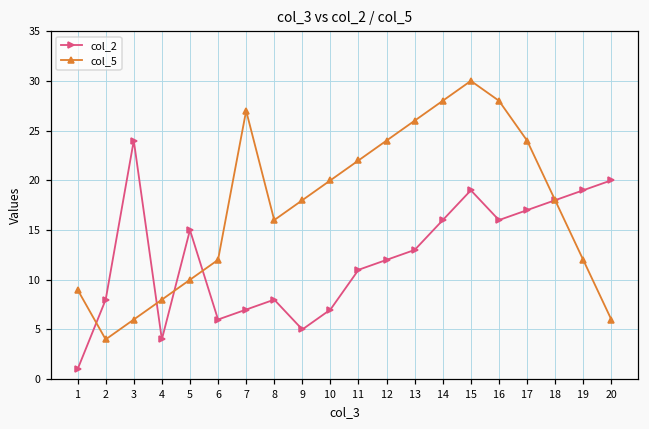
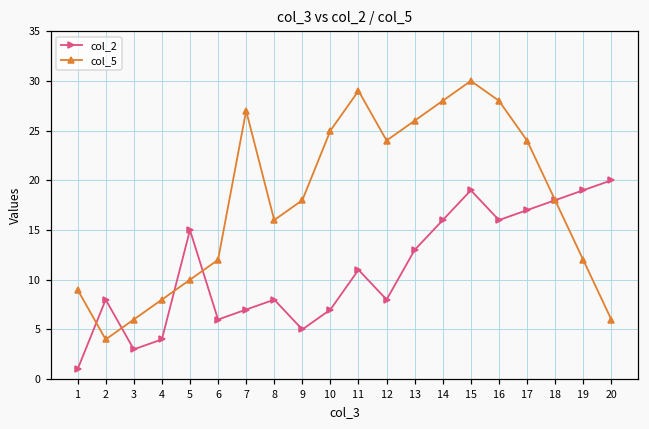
col_2, 3: 24 -> 3
col_5, 10: 20 -> 25
col_5, 11: 22 -> 29
col_2, 12: 12 -> 8
